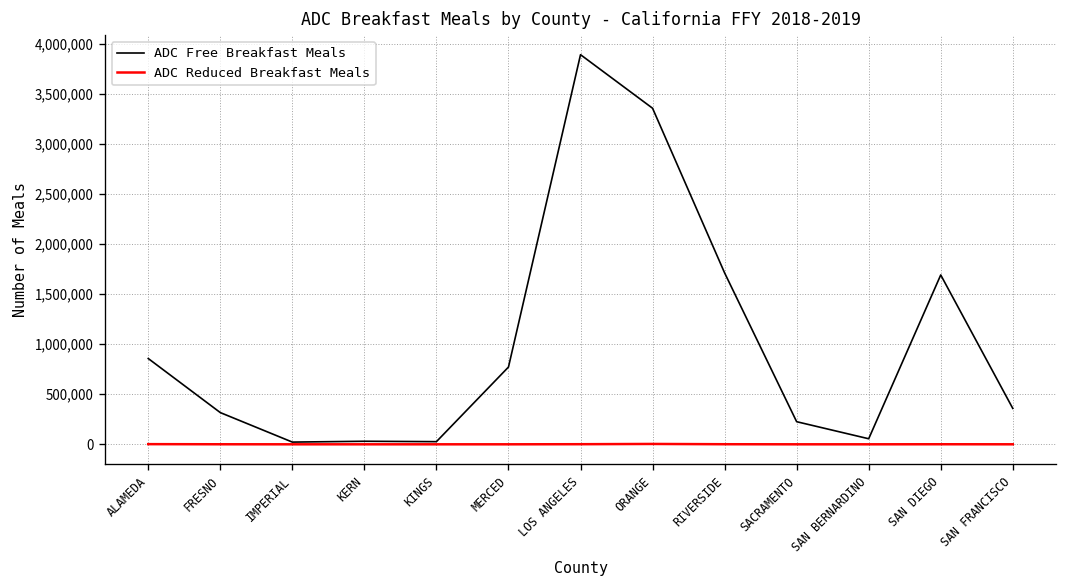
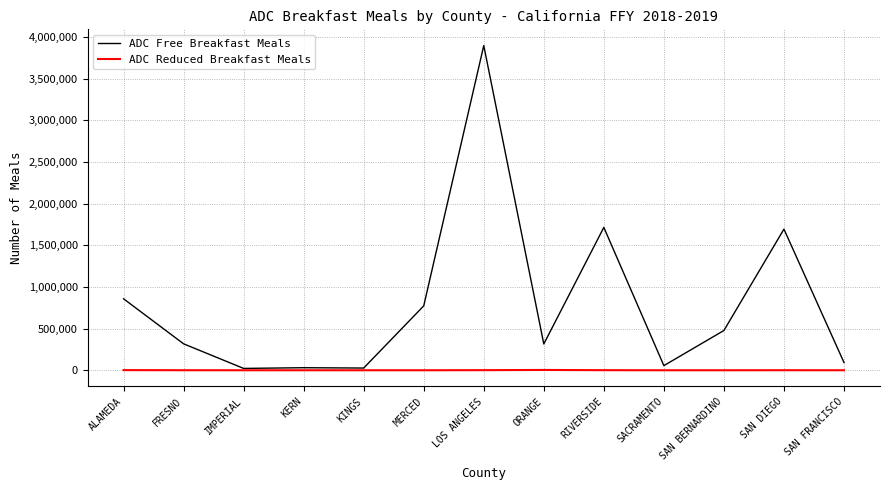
ADC Free Breakfast Meals, ORANGE: 3,400,000 -> 300,000
ADC Free Breakfast Meals, SACRAMENTO: 200,000 -> 100,000
ADC Free Breakfast Meals, SAN BERNARDINO: 100,000 -> 500,000
ADC Free Breakfast Meals, SAN FRANCISCO: 400,000 -> 100,000
